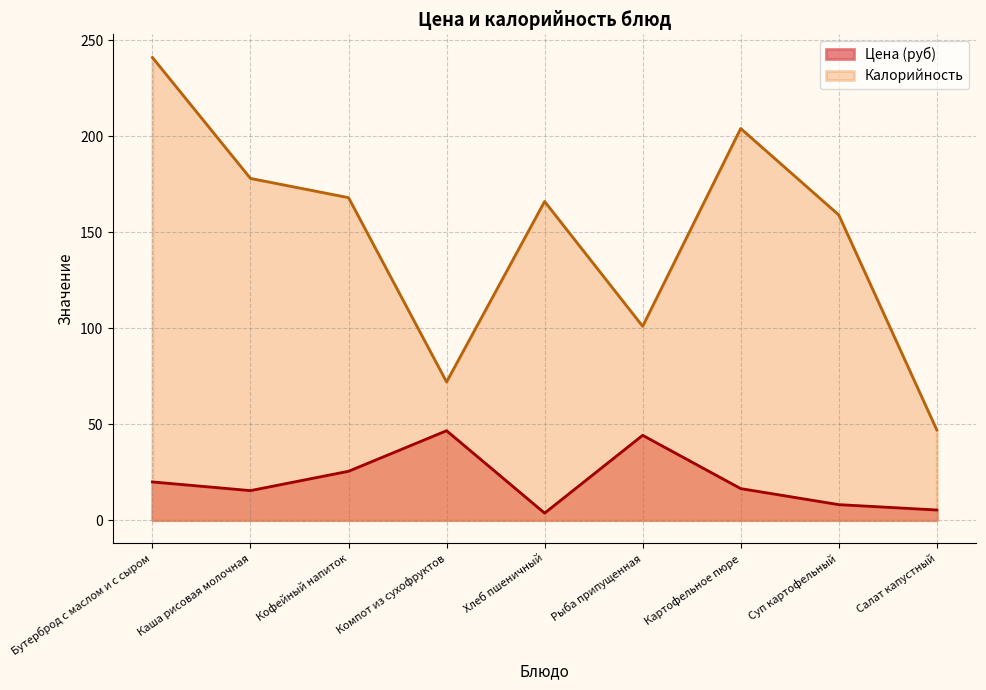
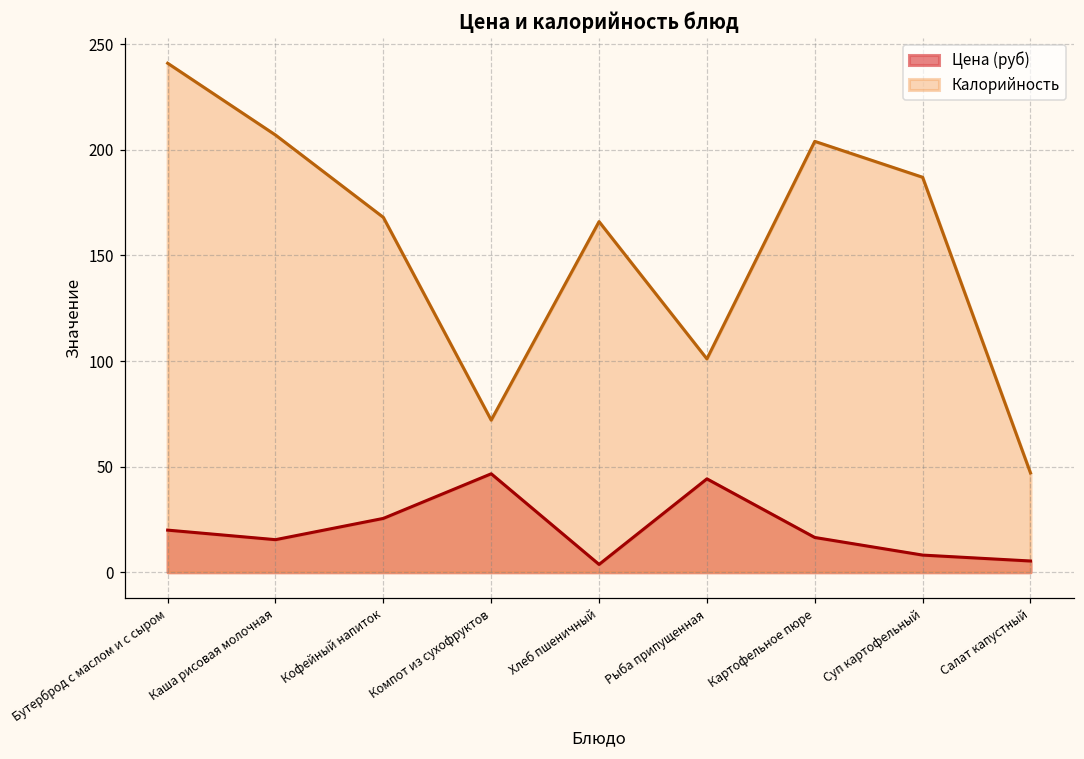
Калорийность, Каша рисовая молочная: 178 -> 207
Калорийность, Суп картофельный: 159 -> 187
